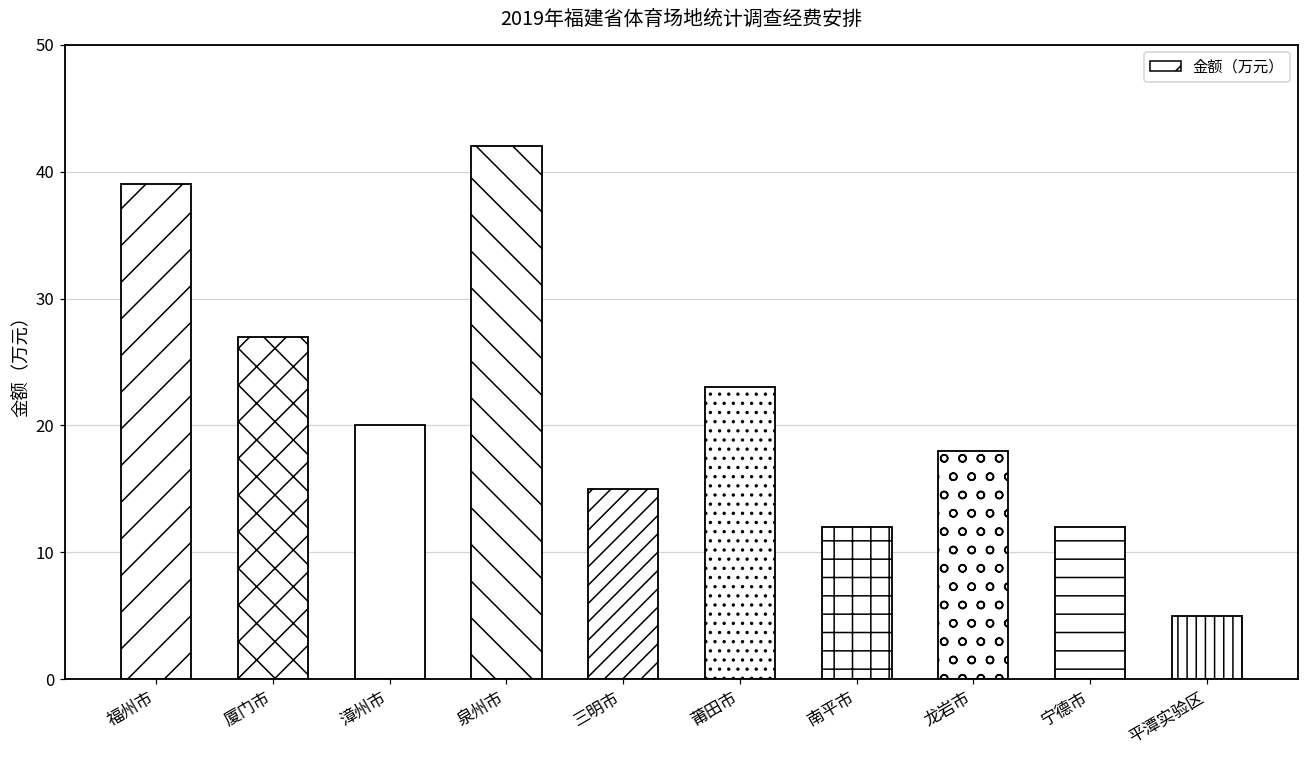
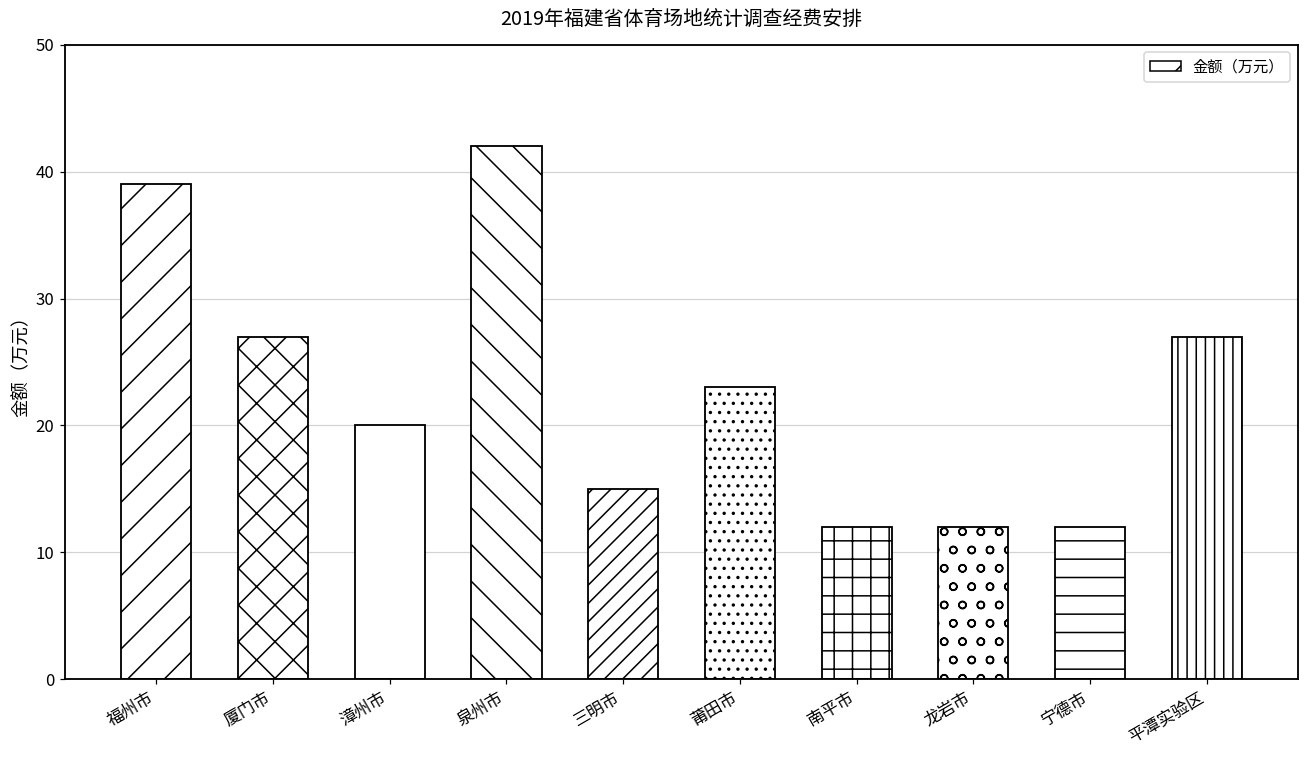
龙岩市: 18 -> 12
平潭实验区: 5 -> 27
